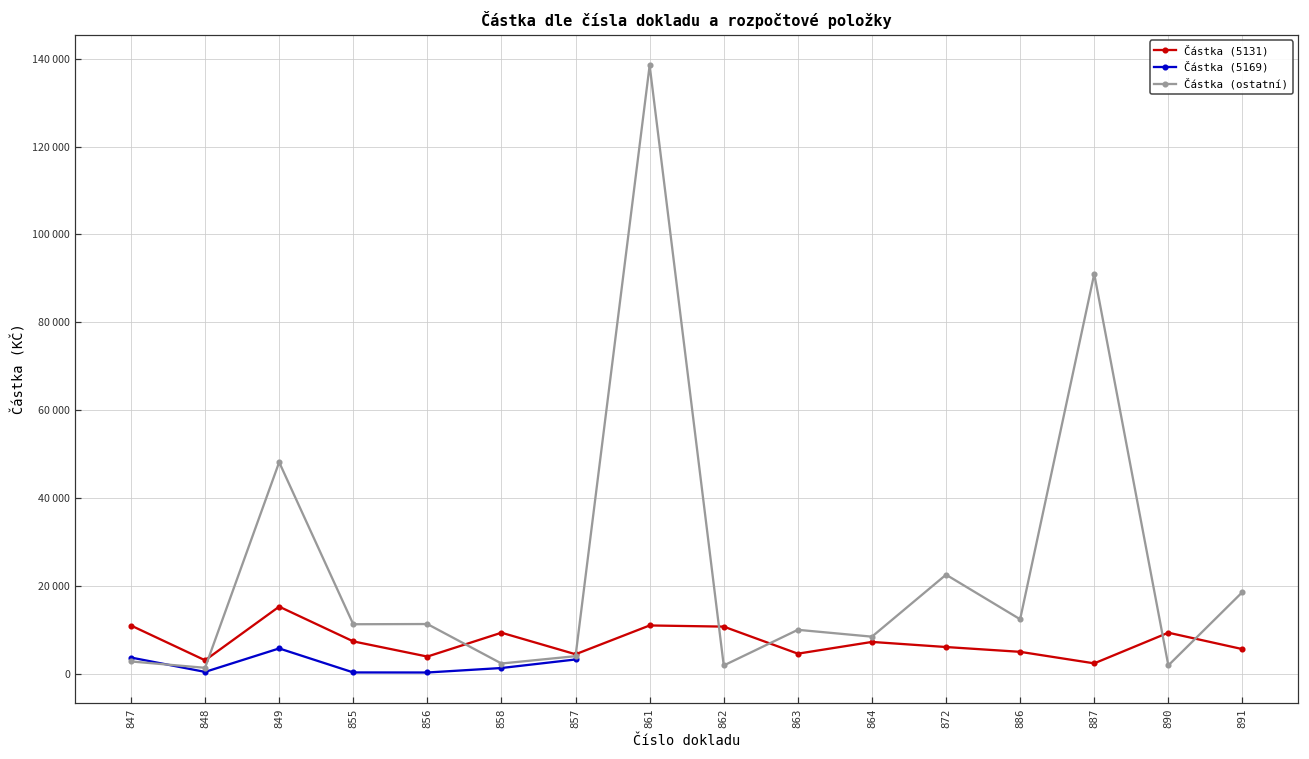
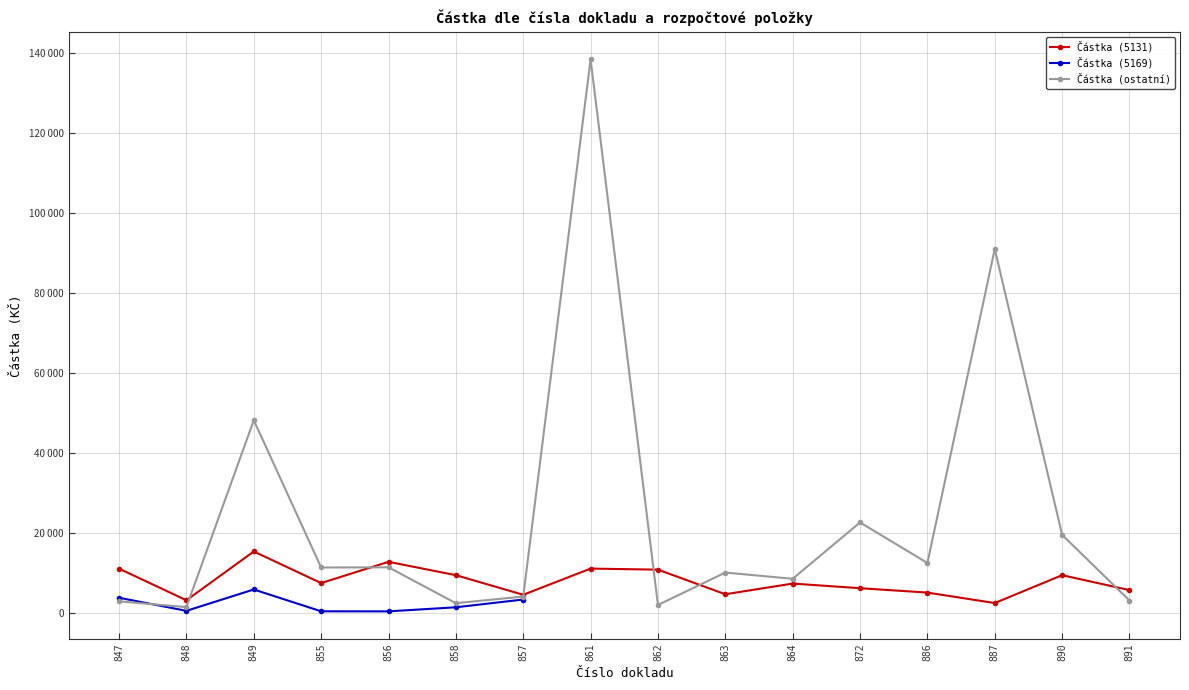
Částka (5131), 856: 4000 -> 13000
Částka (ostatní), 890: 2000 -> 19000
Částka (ostatní), 891: 19000 -> 3000
